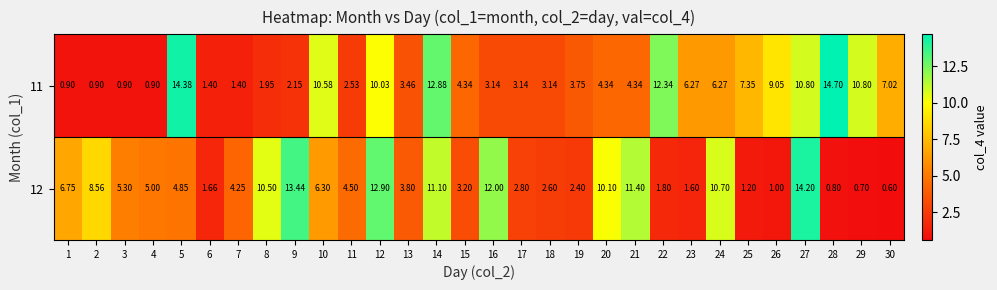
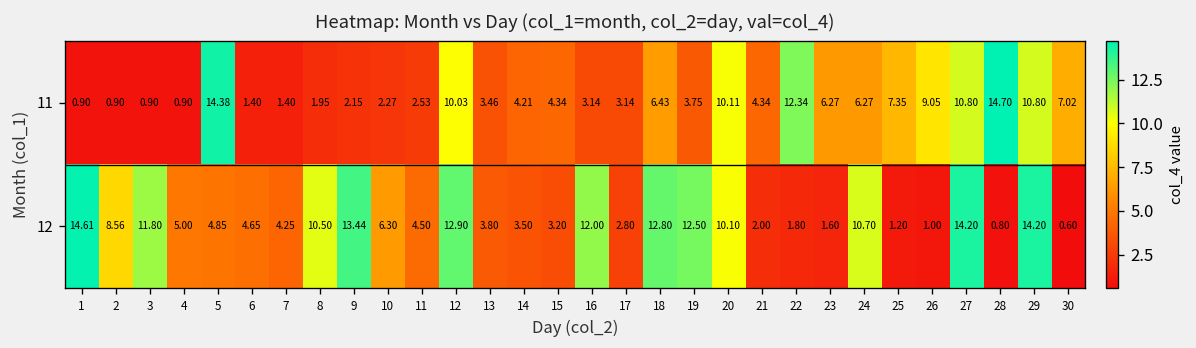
11, 10: 10.58 -> 2.27
11, 14: 12.88 -> 4.21
11, 18: 3.14 -> 6.43
11, 20: 4.34 -> 10.11
12, 1: 6.75 -> 14.61
12, 3: 5.30 -> 11.80
12, 6: 1.66 -> 4.65
12, 14: 11.10 -> 3.50
12, 18: 2.60 -> 12.80
12, 19: 2.40 -> 12.50
12, 21: 11.40 -> 2.00
12, 29: 0.70 -> 14.20
